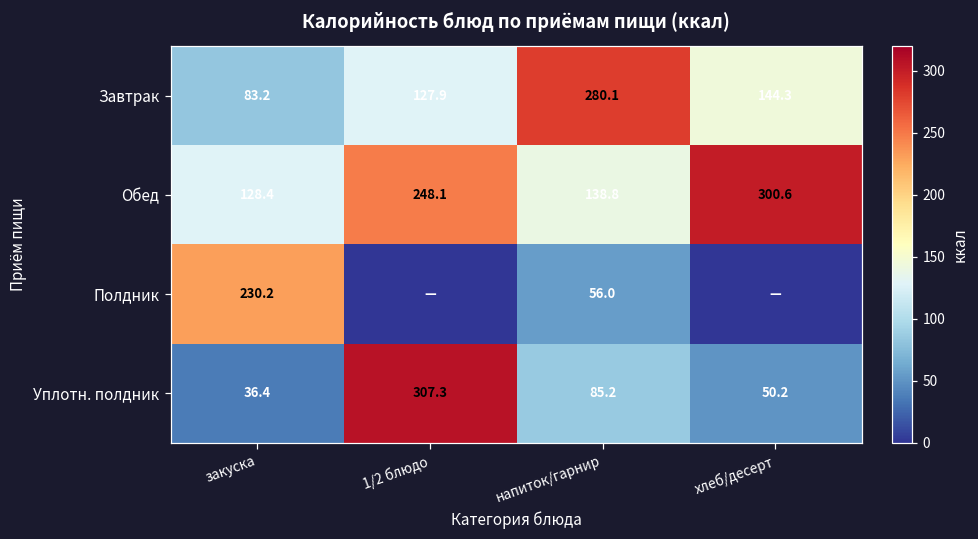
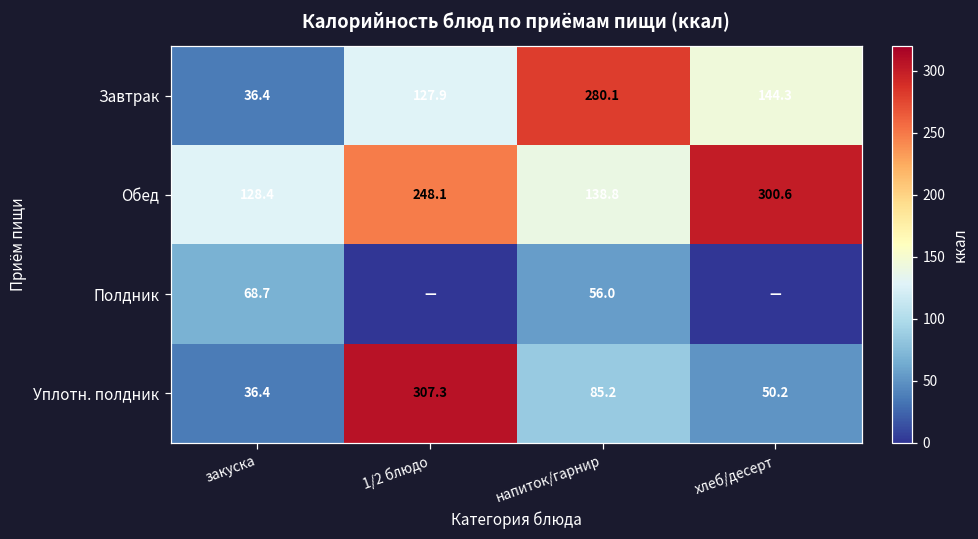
Завтрак, закуска: 83.2 -> 36.4
Полдник, закуска: 230.2 -> 68.7
